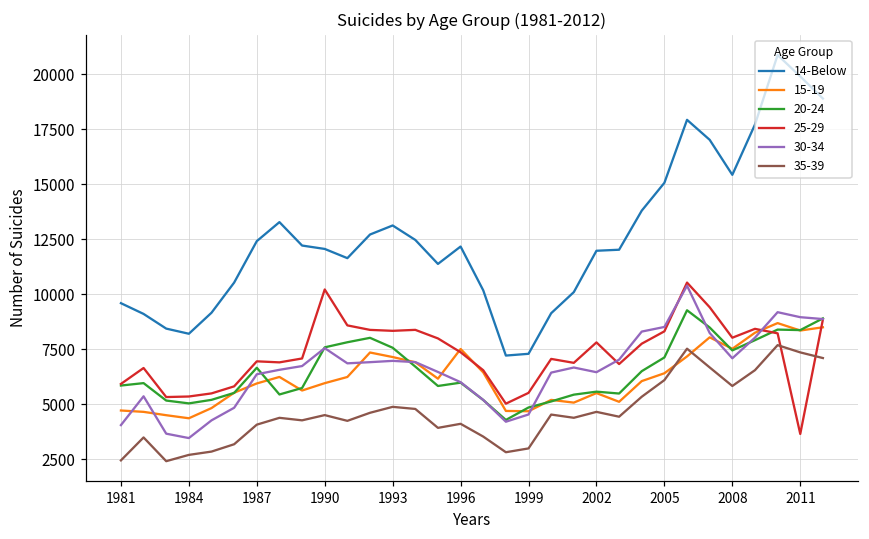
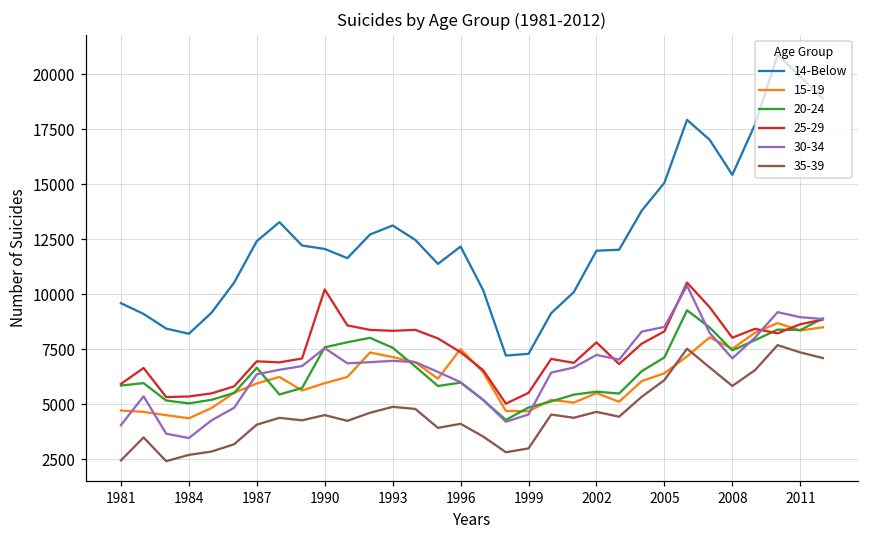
30-34, 2002: 6500 -> 7200
25-29, 2011: 3600 -> 8600
